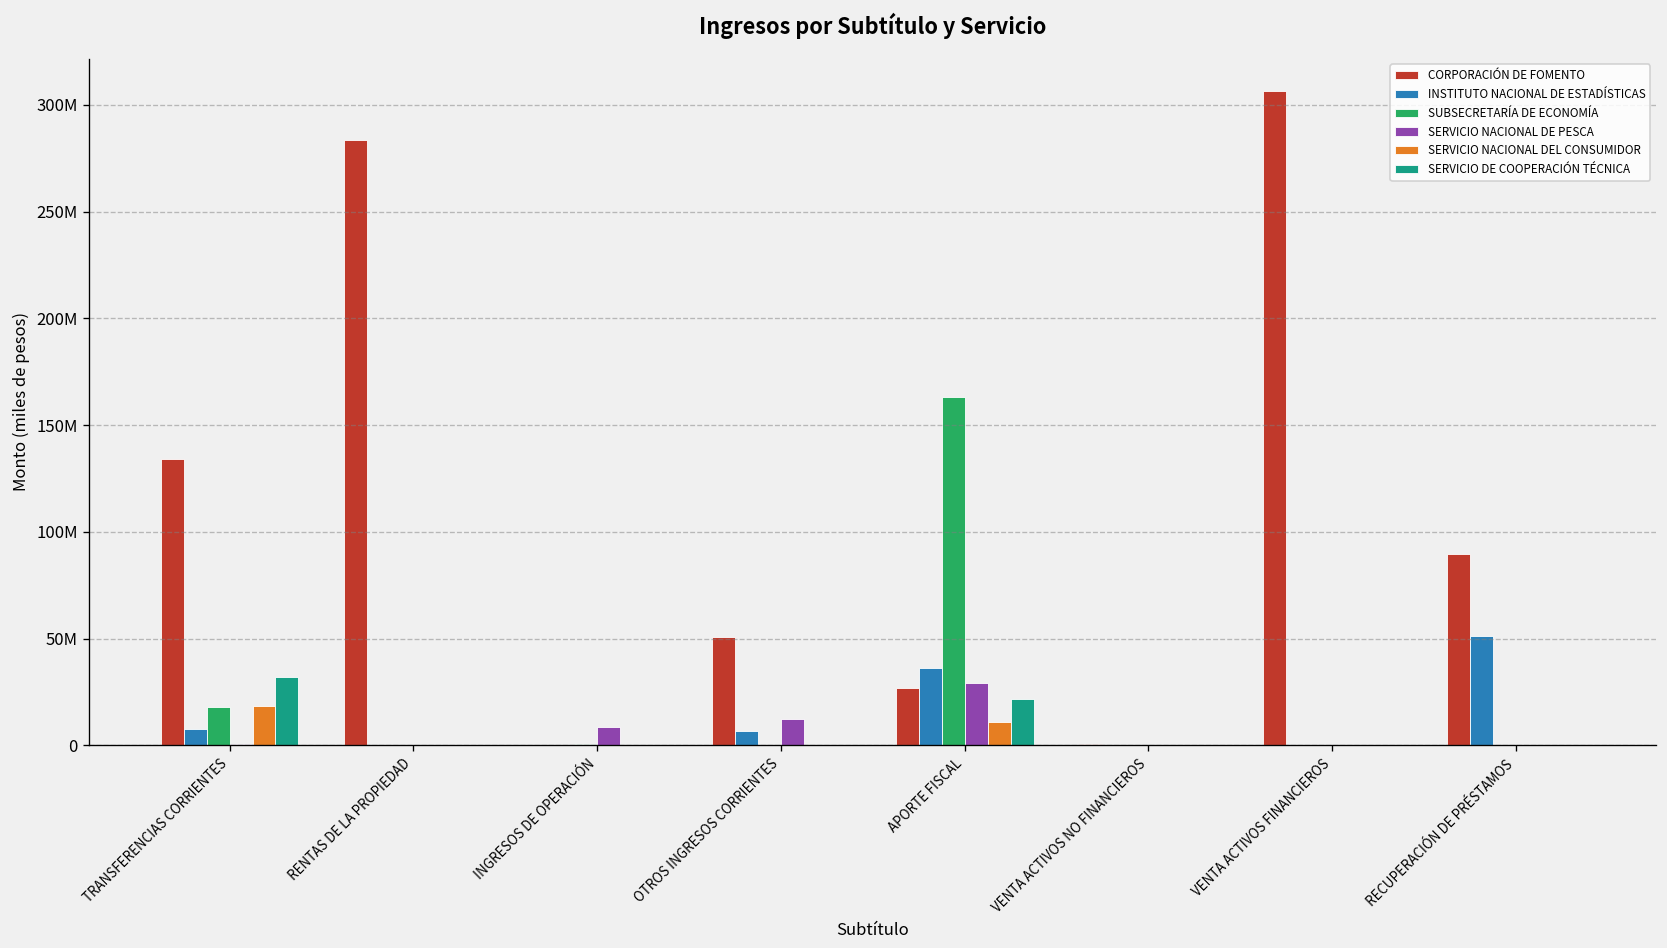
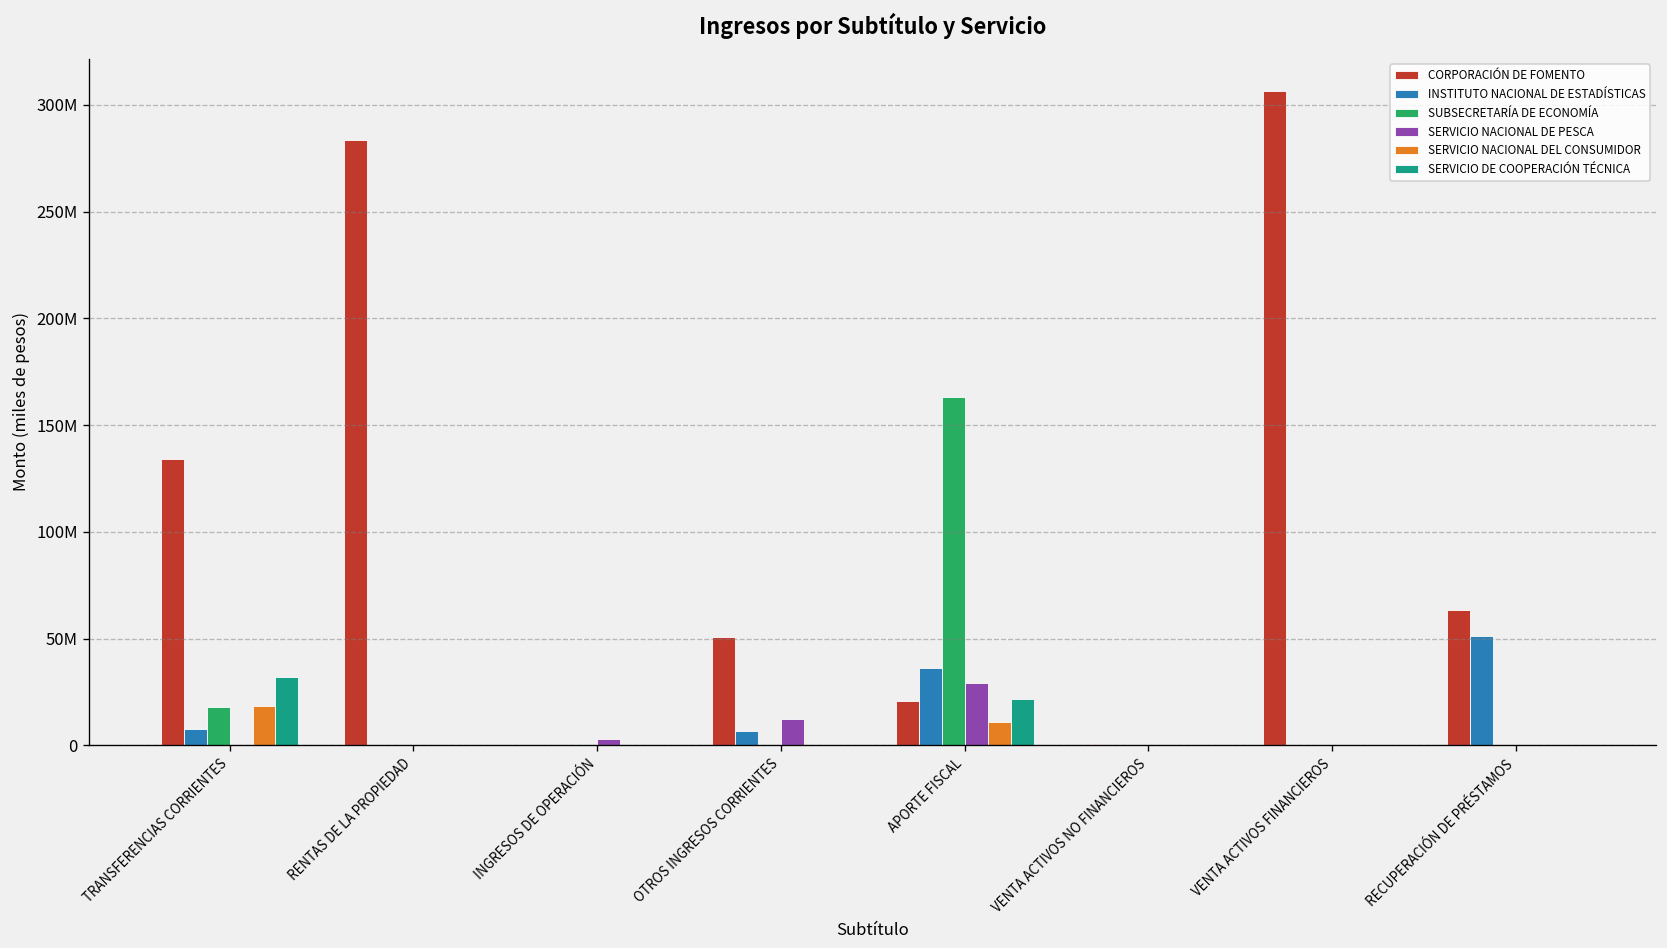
SERVICIO NACIONAL DE PESCA, INGRESOS DE OPERACIÓN: 9000000 -> 3000000
CORPORACIÓN DE FOMENTO, APORTE FISCAL: 27000000 -> 21000000
CORPORACIÓN DE FOMENTO, RECUPERACIÓN DE PRÉSTAMOS: 89000000 -> 63000000
